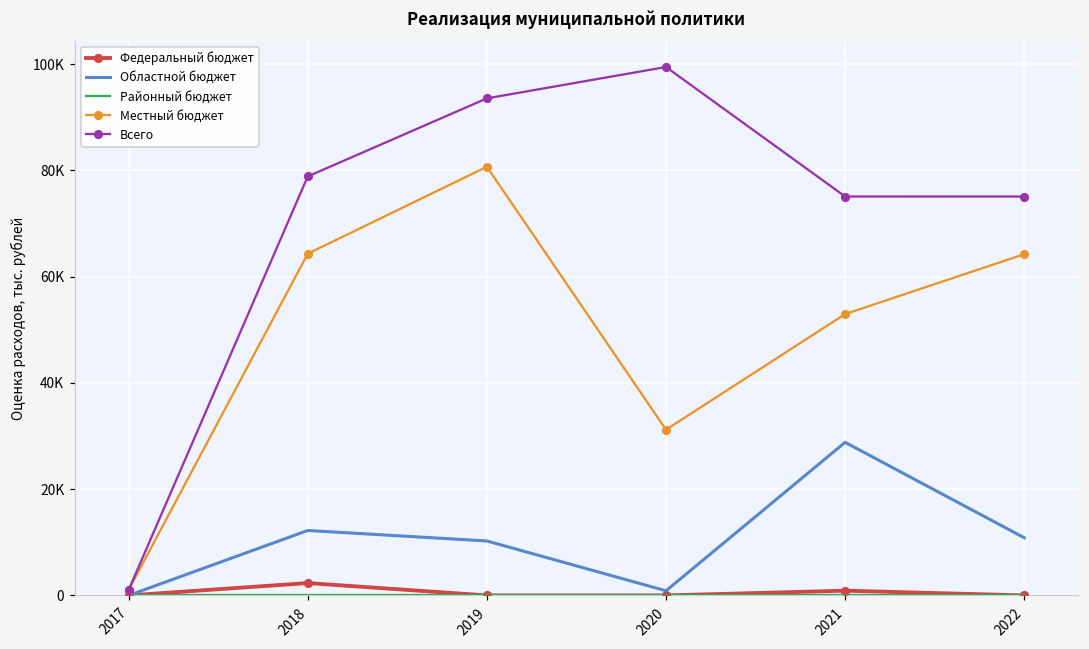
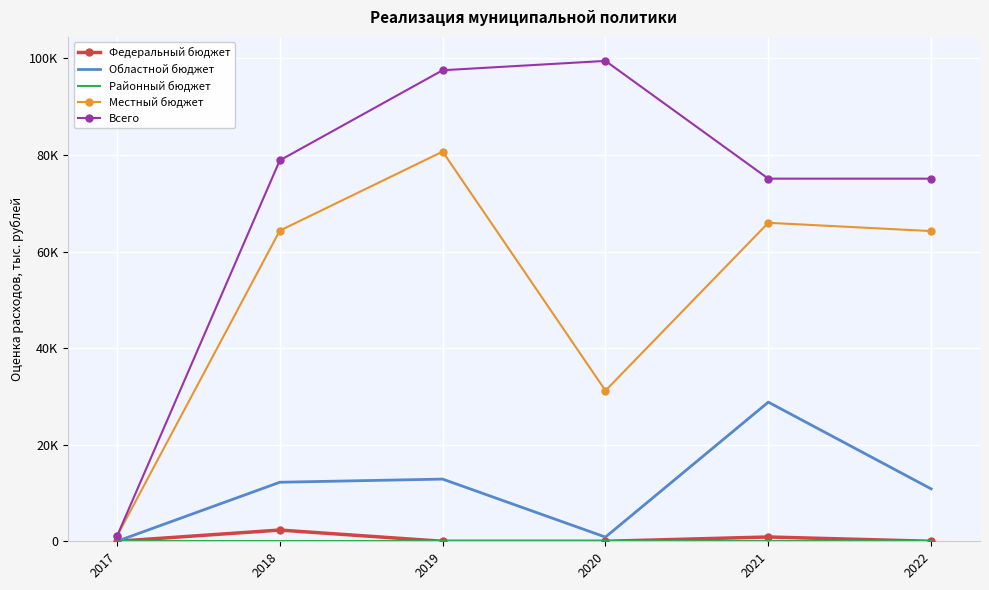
Областной бюджет, 2019: 10000 -> 13000
Всего, 2019: 94000 -> 98000
Местный бюджет, 2021: 53000 -> 66000
